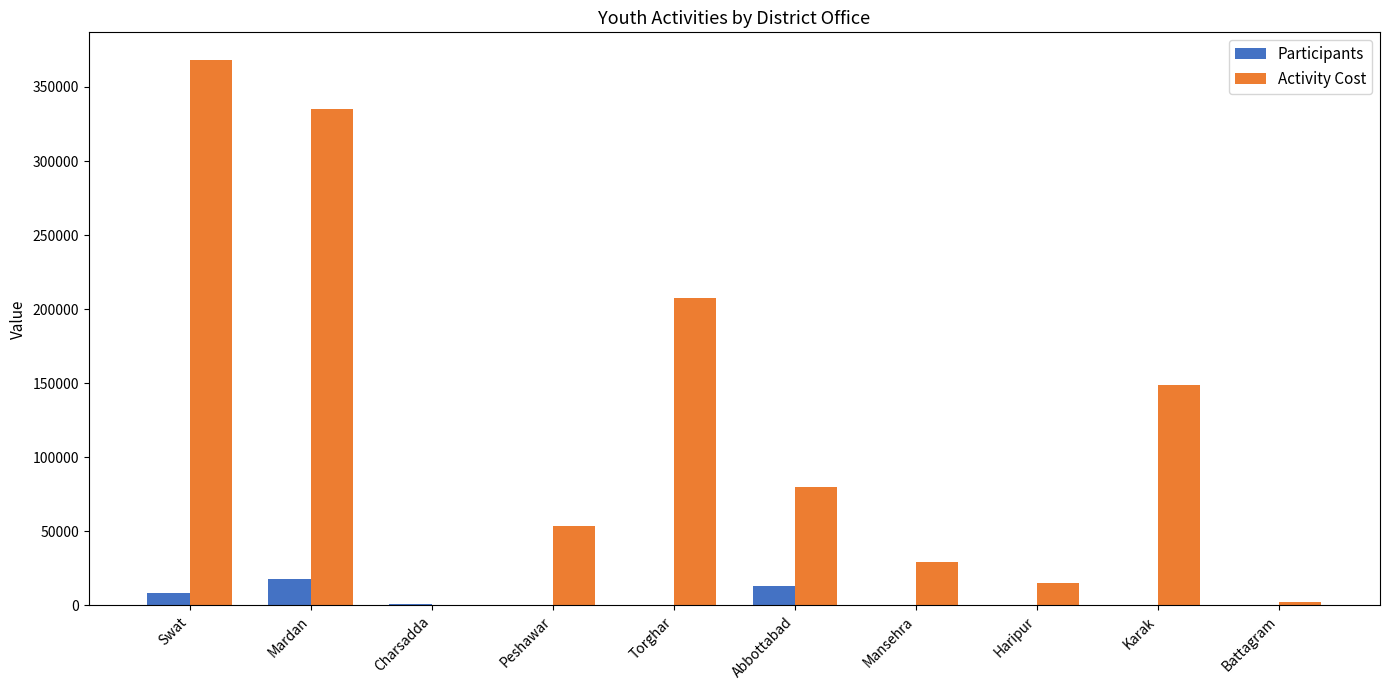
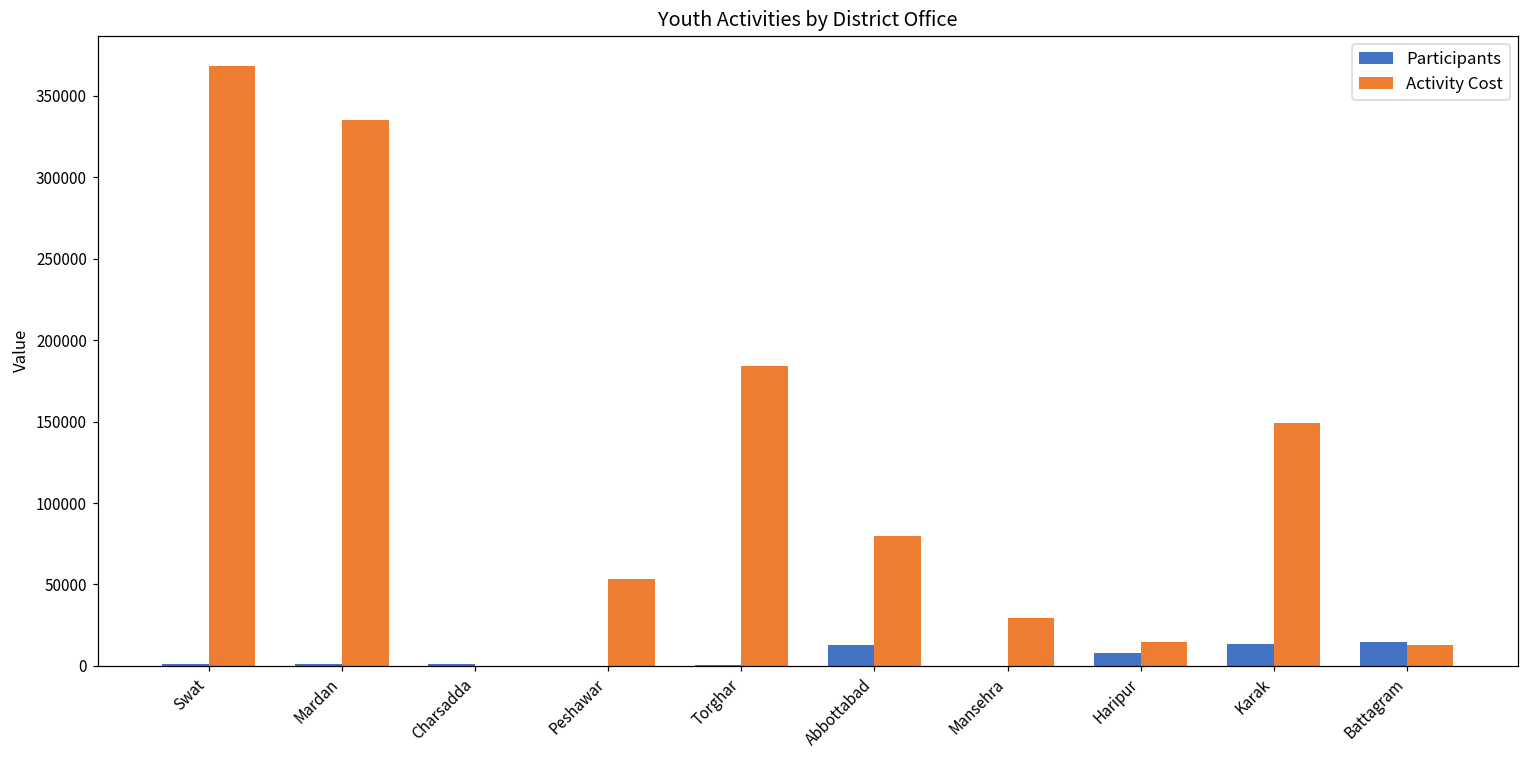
Participants, Swat: 9000 -> 1000
Participants, Mardan: 18000 -> 1000
Activity Cost, Torghar: 208000 -> 184000
Participants, Haripur: 0 -> 8000
Participants, Karak: 0 -> 14000
Participants, Battagram: 1000 -> 15000
Activity Cost, Battagram: 2000 -> 13000
